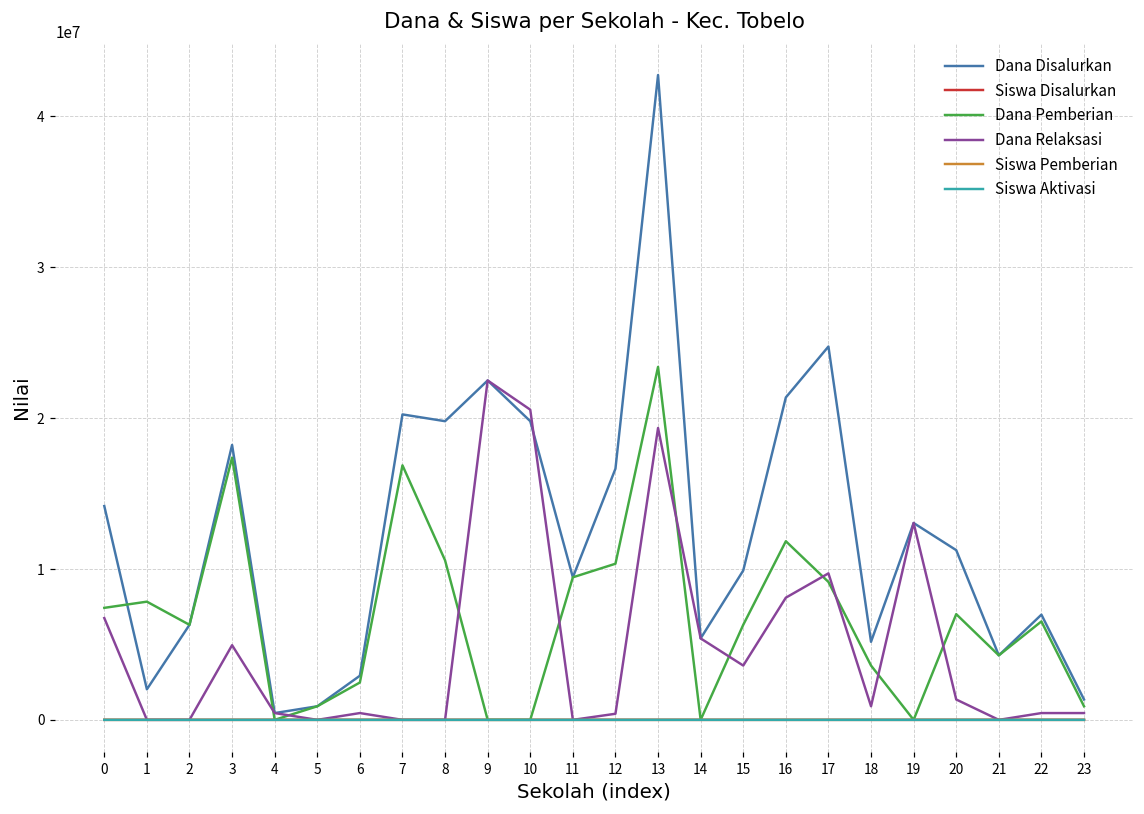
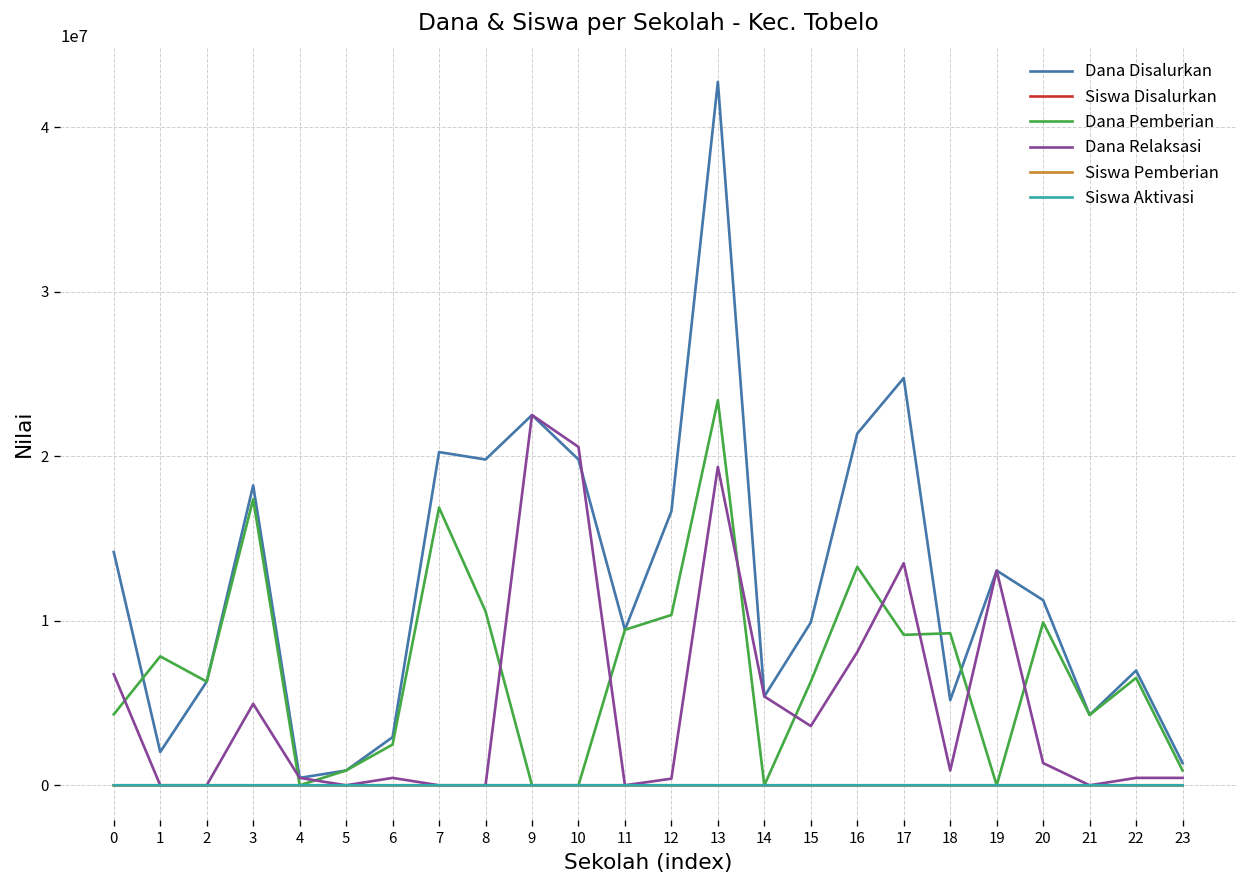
Dana Pemberian, 0: 7400000 -> 4300000
Dana Pemberian, 16: 11800000 -> 13300000
Dana Relaksasi, 17: 9700000 -> 13500000
Dana Pemberian, 18: 3600000 -> 9200000
Dana Pemberian, 20: 7000000 -> 9900000
